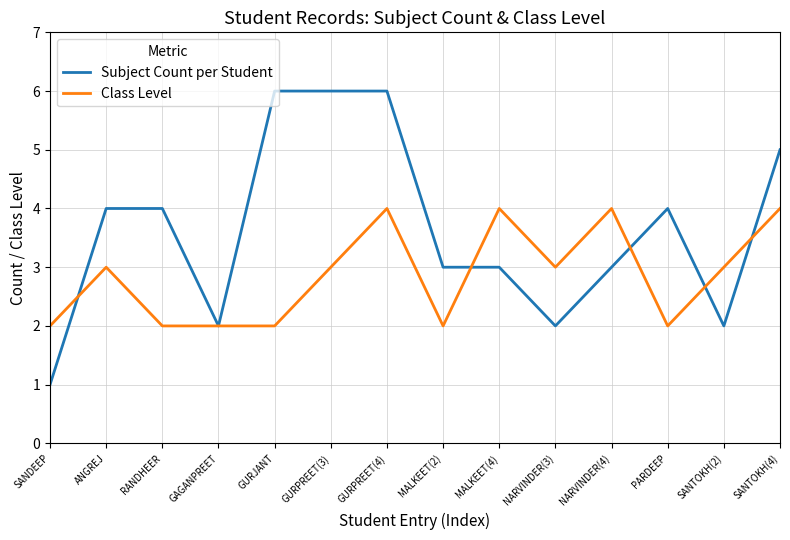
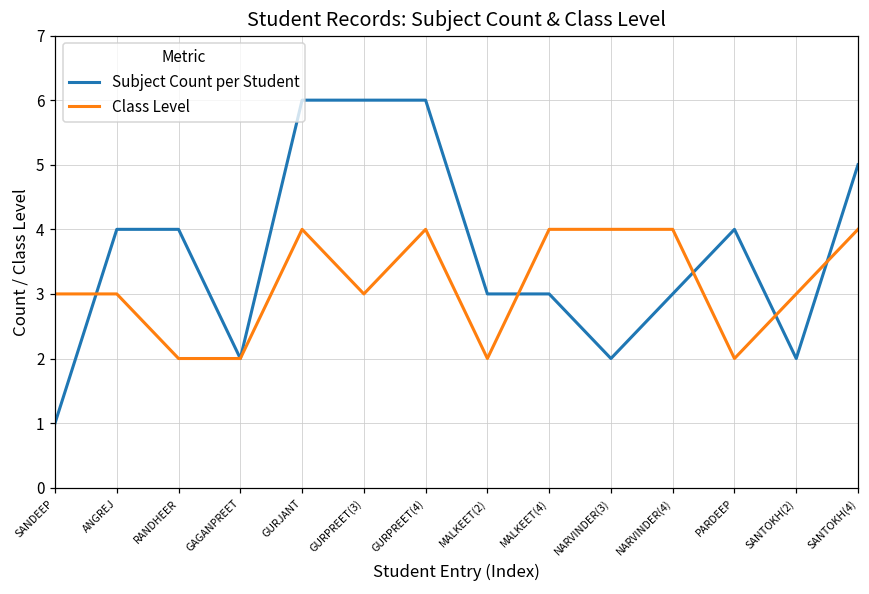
Class Level, SANDEEP: 2 -> 3
Class Level, GURJANT: 2 -> 4
Class Level, NARVINDER(3): 3 -> 4
